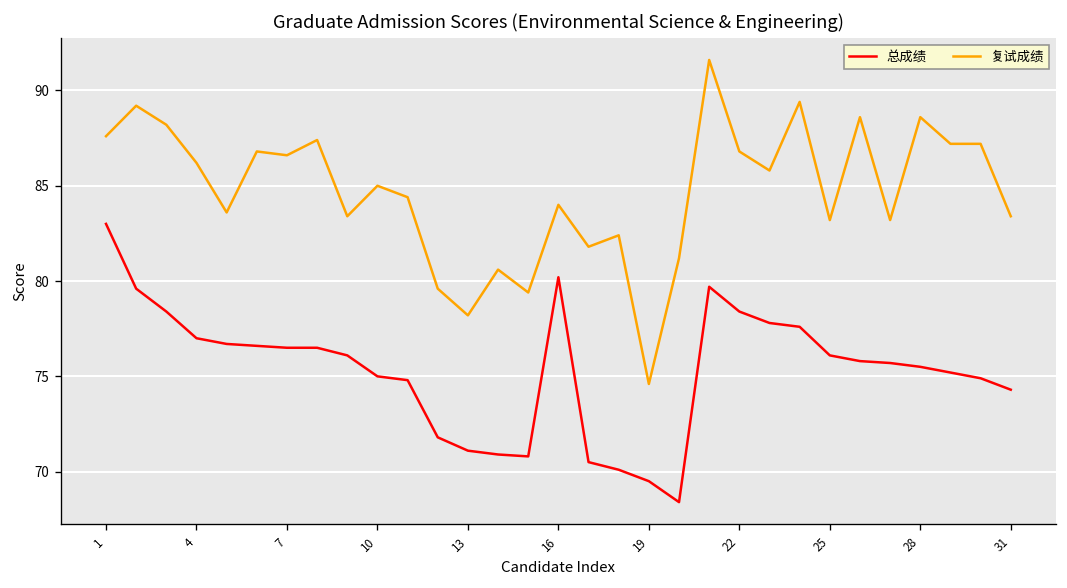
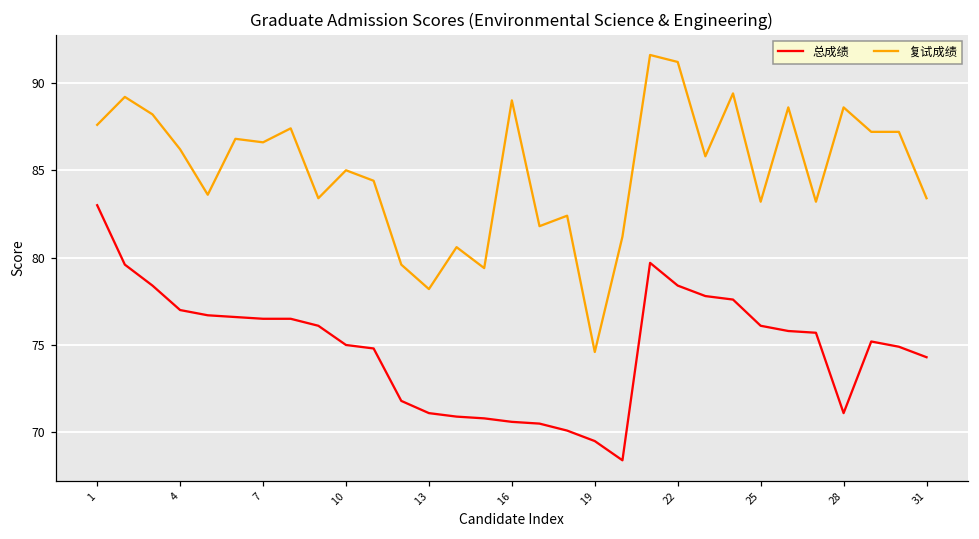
总成绩, 16: 80.2 -> 70.6
复试成绩, 16: 84 -> 89
复试成绩, 22: 86.8 -> 91.2
总成绩, 28: 75.5 -> 71.1
